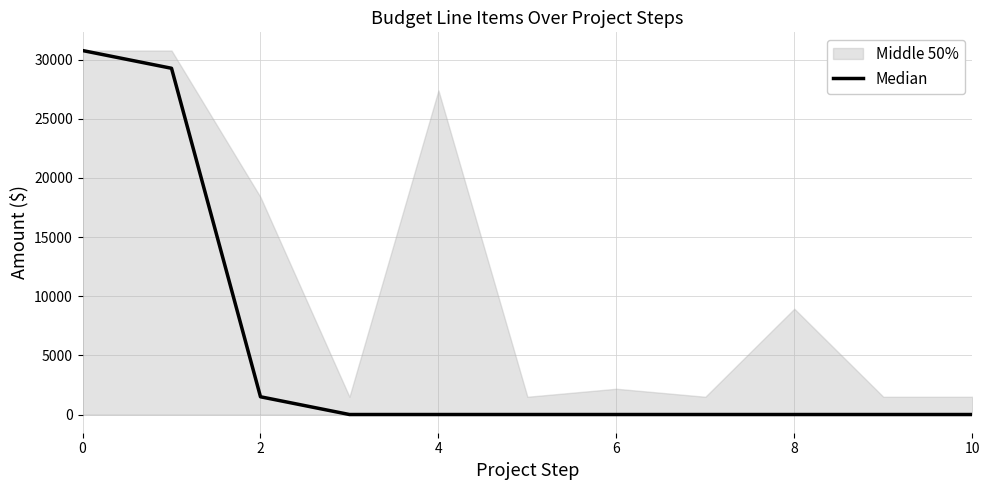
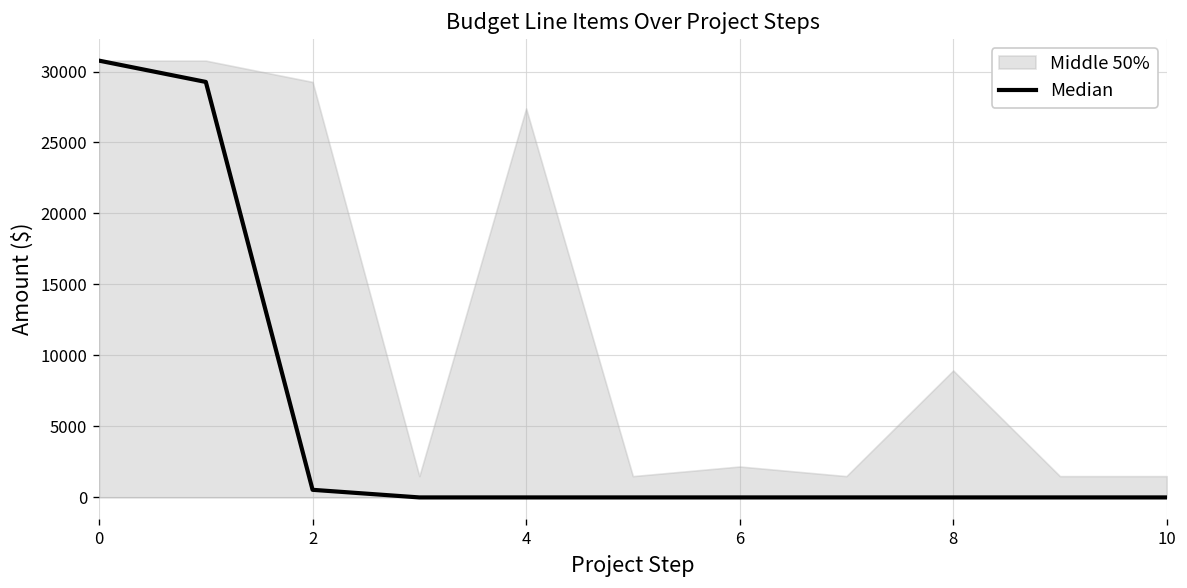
Median, 2: 1500 -> 500
Middle 50%, 2: 18400 -> 29300
